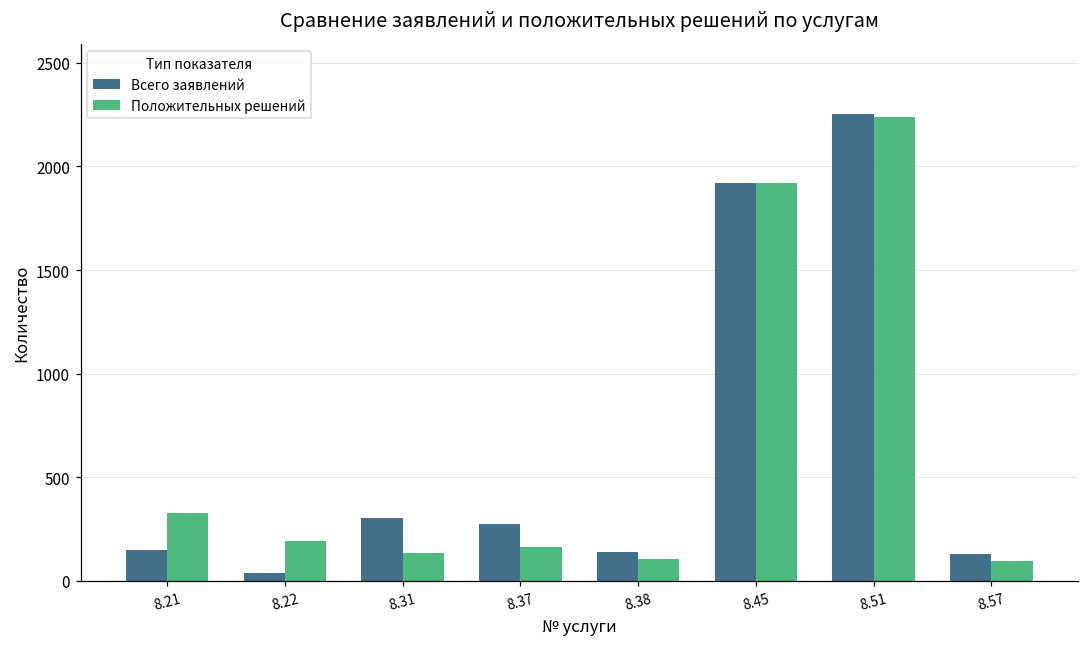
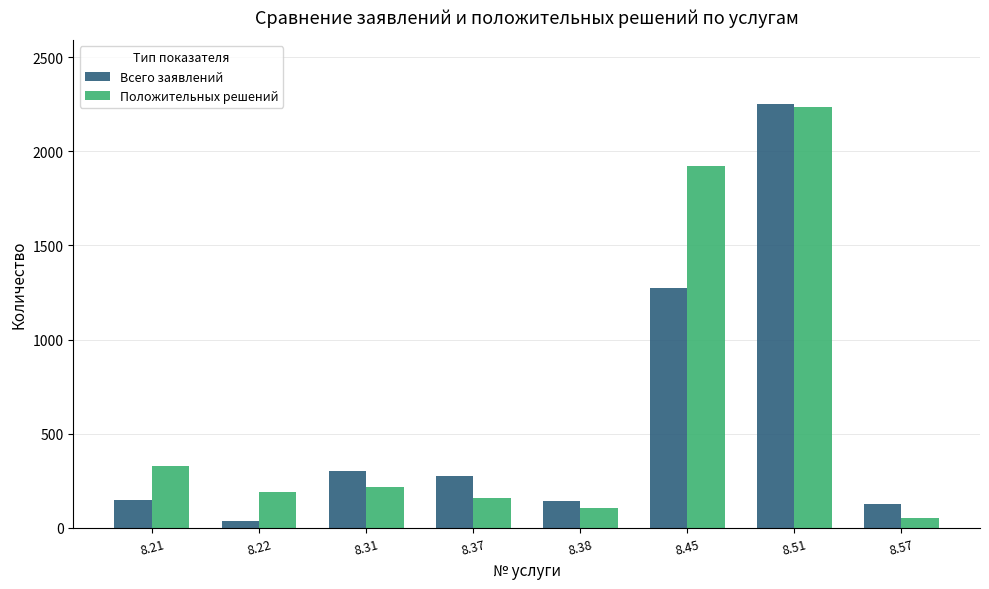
Положительных решений, 8.31: 140 -> 220
Всего заявлений, 8.45: 1920 -> 1270
Положительных решений, 8.57: 100 -> 50
